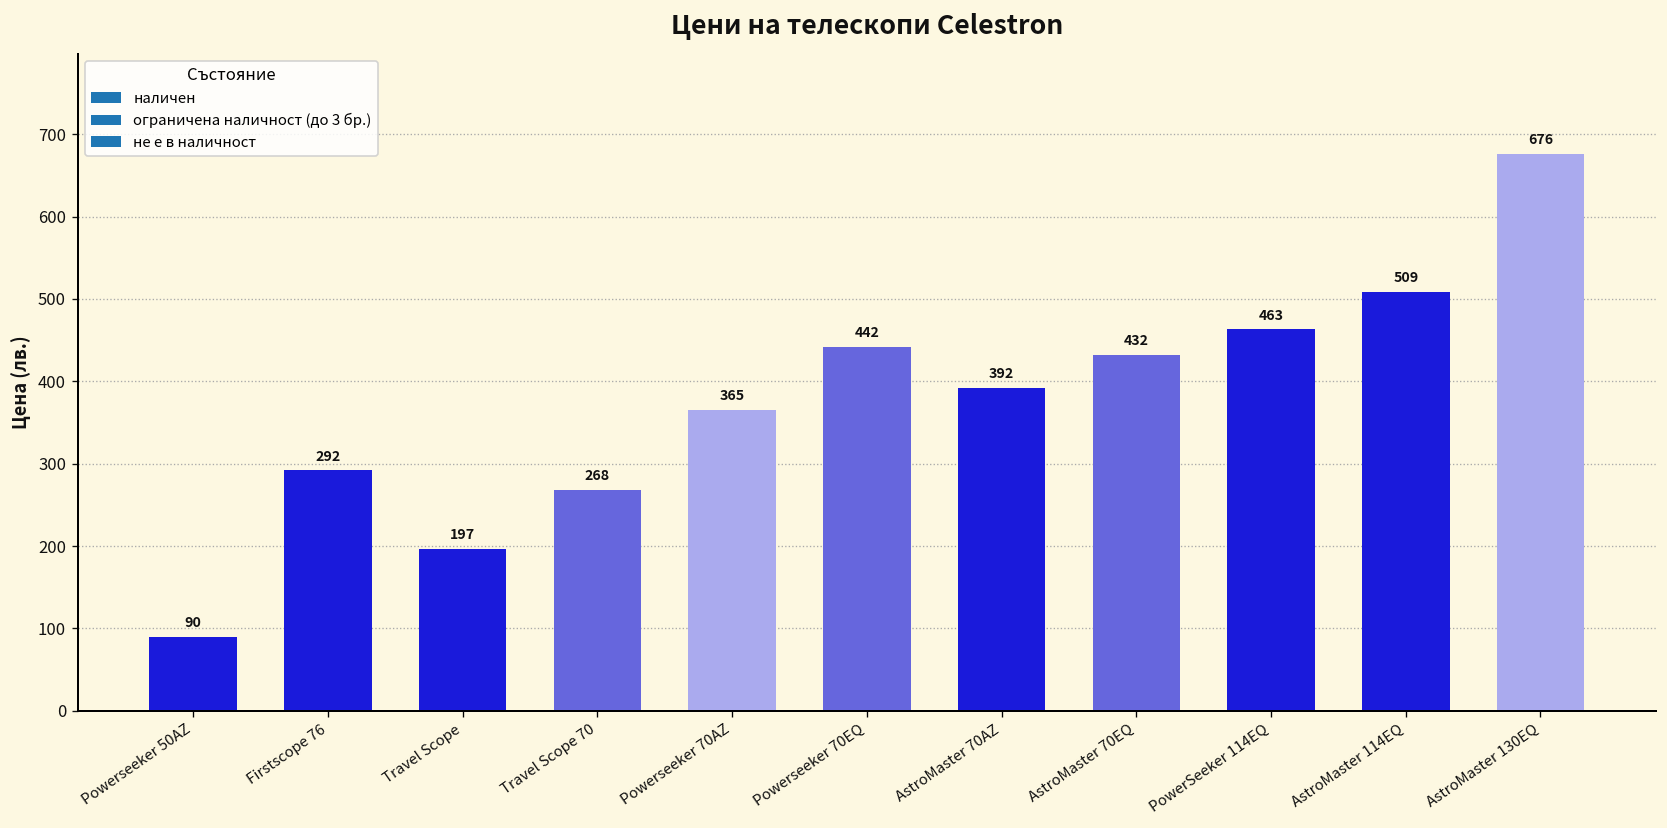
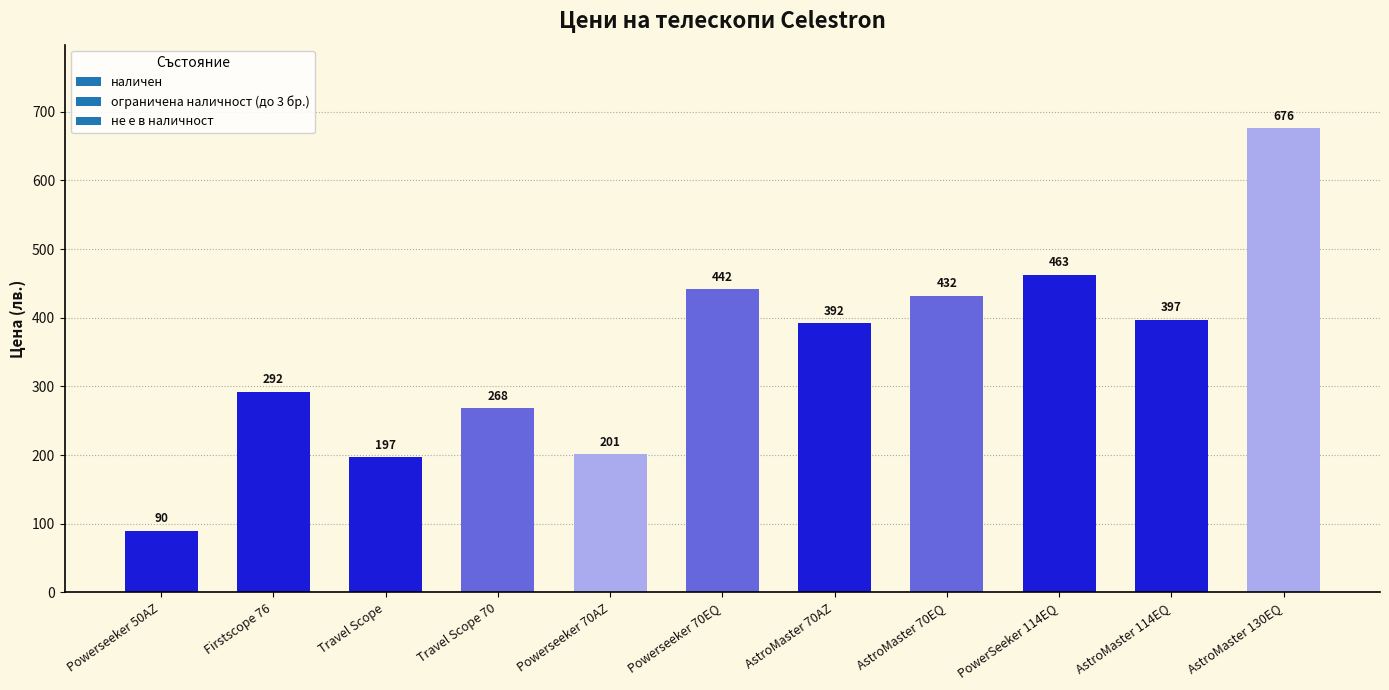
Powerseeker 70AZ: 365 -> 201
AstroMaster 114EQ: 509 -> 397
